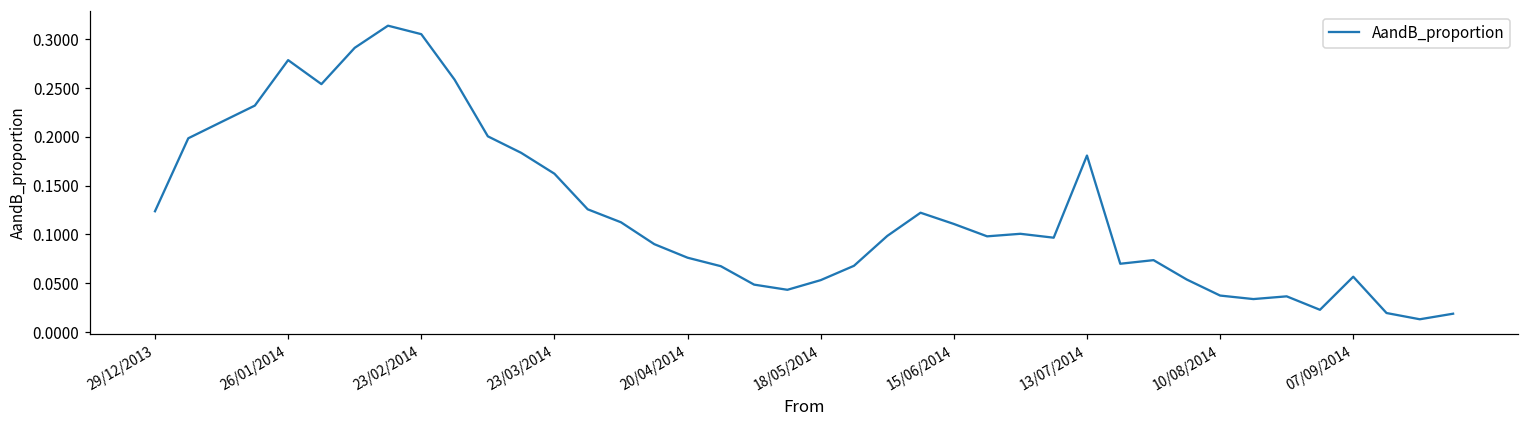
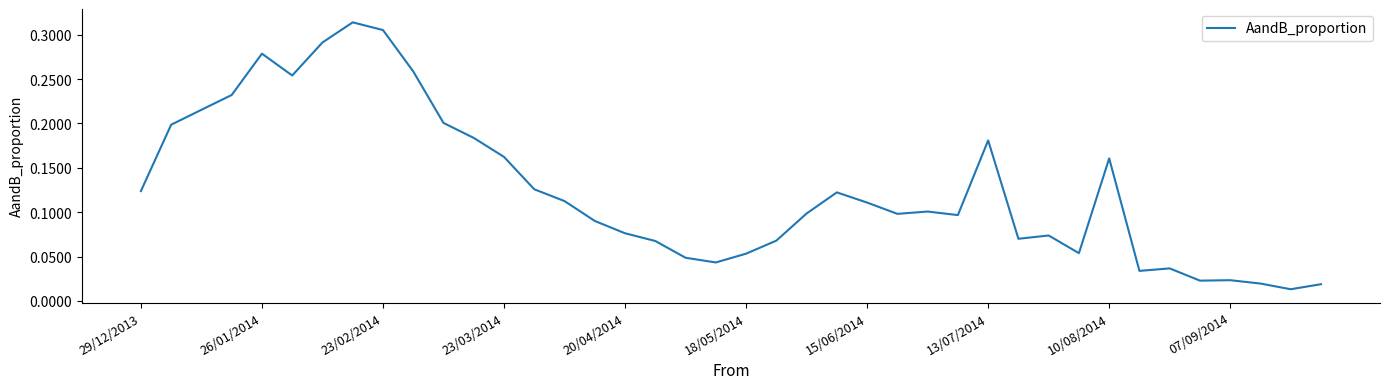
10/08/2014: 0.04 -> 0.16
07/09/2014: 0.06 -> 0.02
